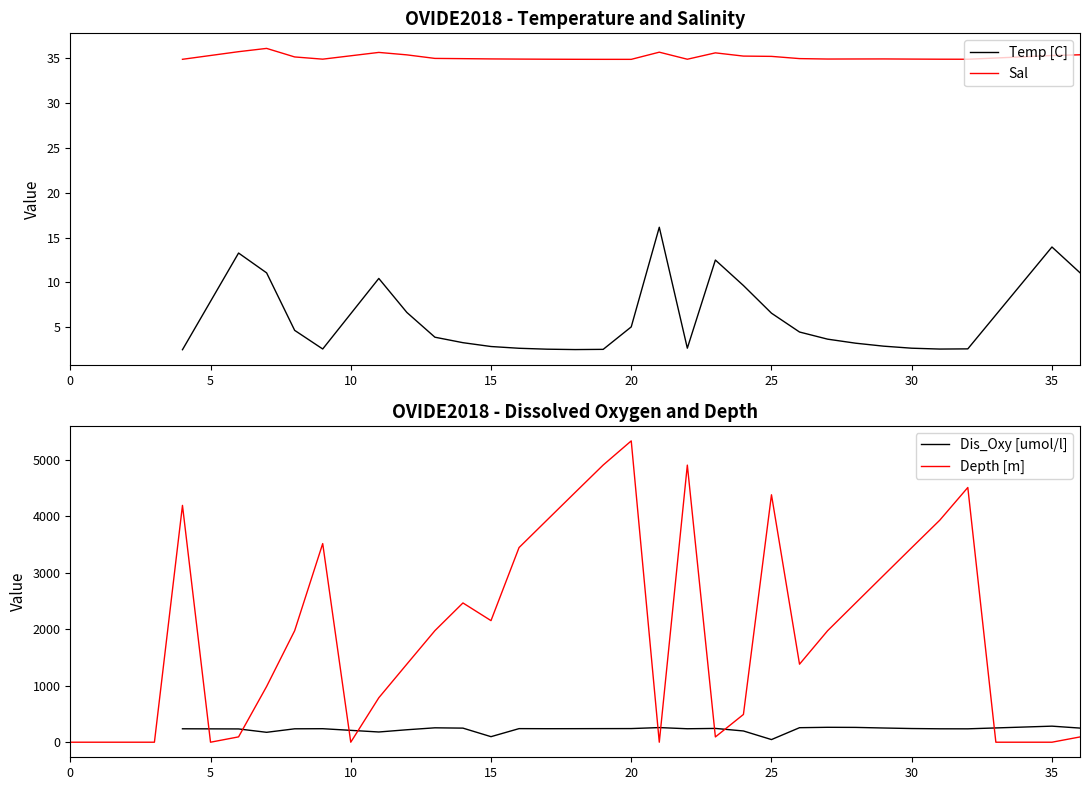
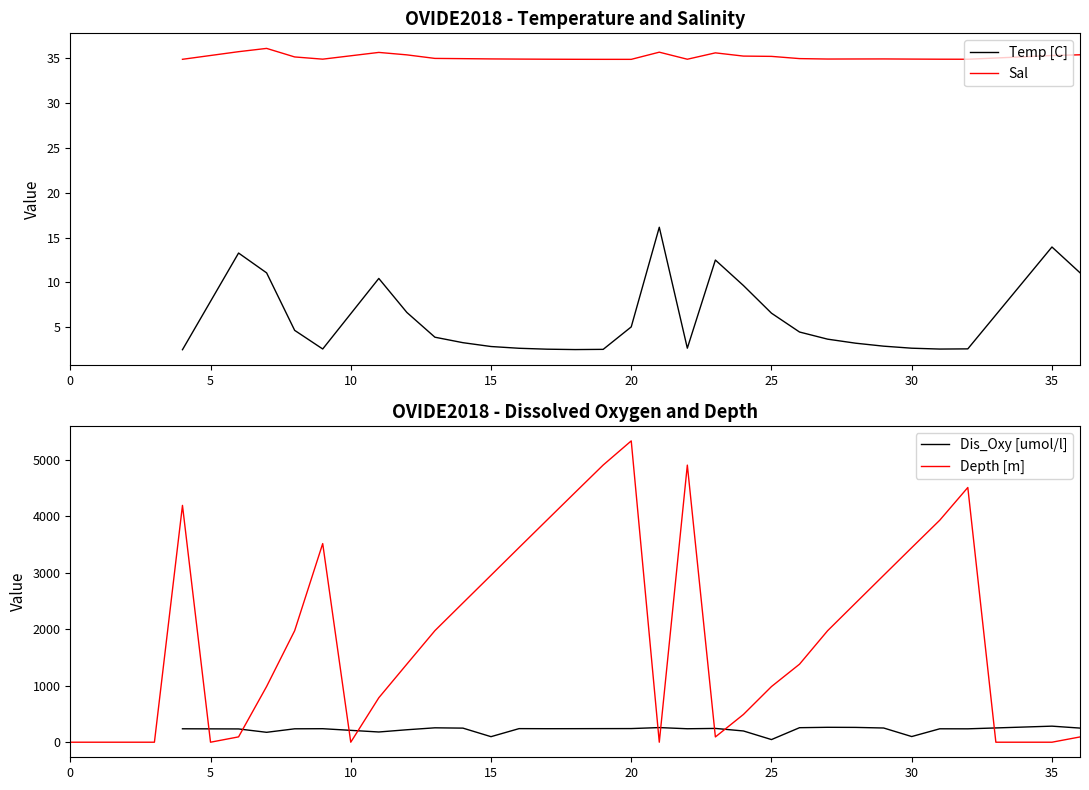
OVIDE2018 - Dissolved Oxygen and Depth, Depth [m], 15: 2200 -> 3000
OVIDE2018 - Dissolved Oxygen and Depth, Depth [m], 25: 4400 -> 1000
OVIDE2018 - Dissolved Oxygen and Depth, Dis_Oxy [umol/l], 30: 200 -> 100
